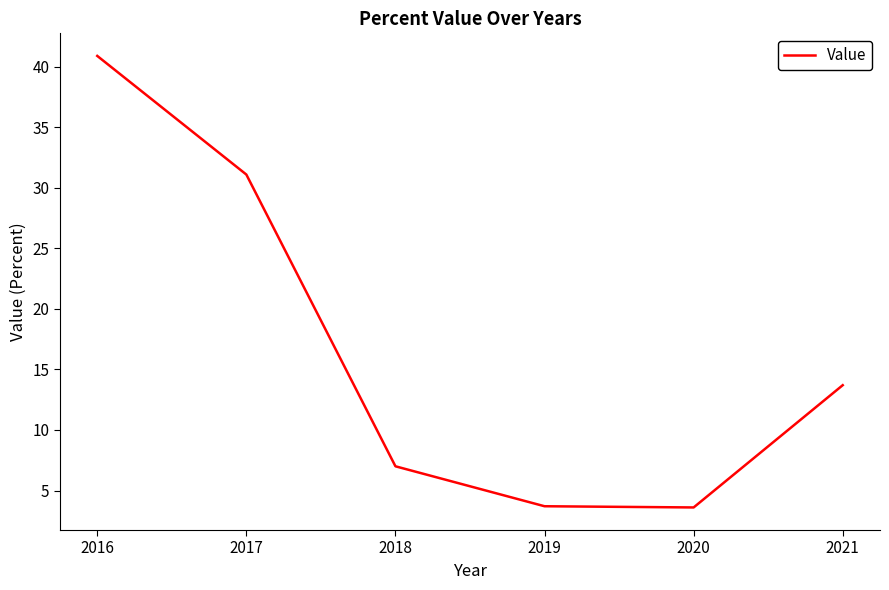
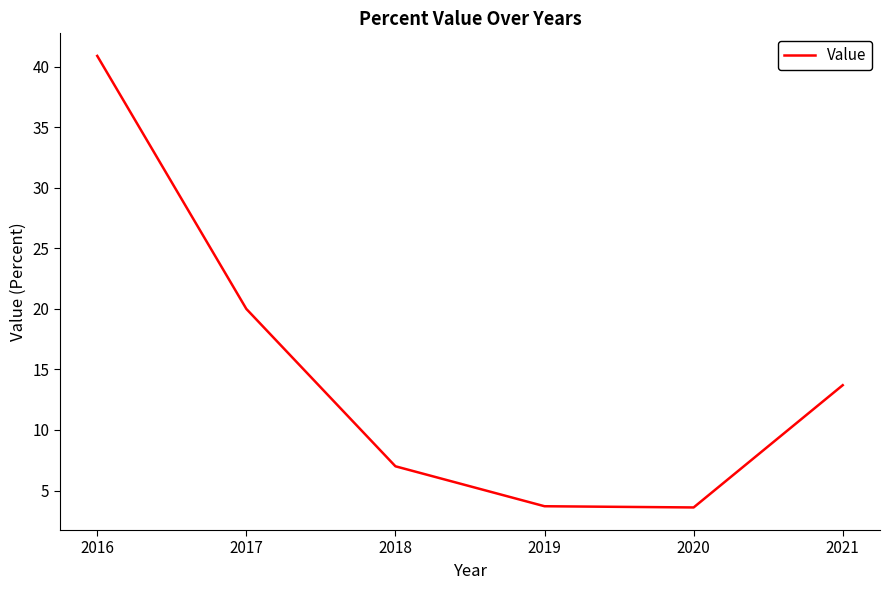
2017: 31.1 -> 20.0
